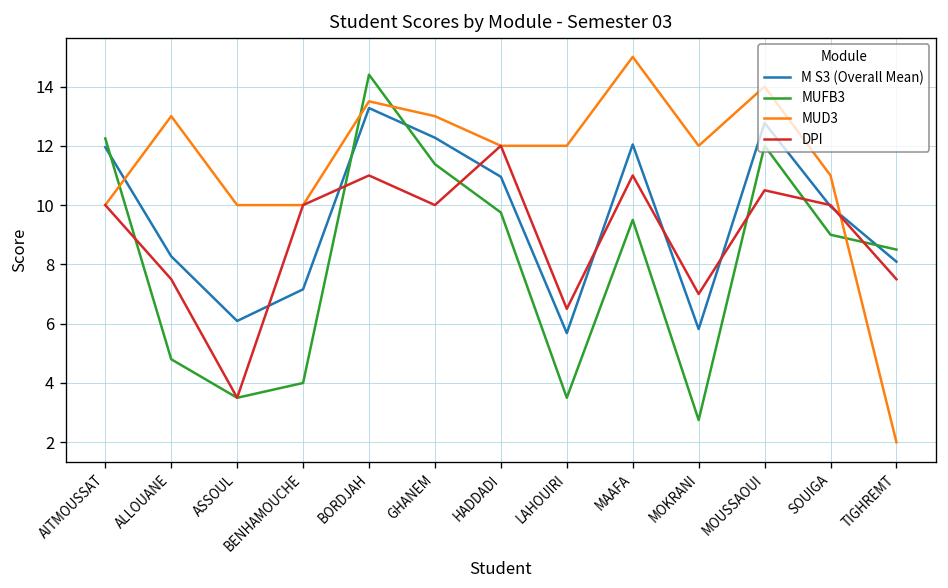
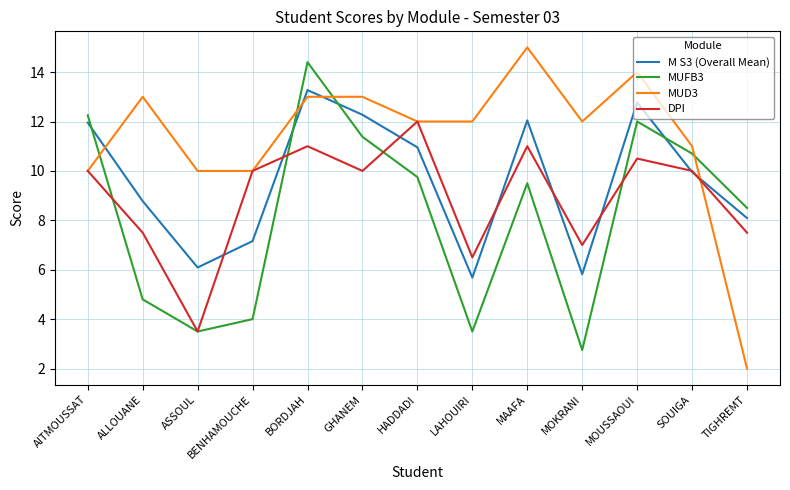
M S3 (Overall Mean), ALLOUANE: 8.3 -> 8.8
MUD3, BORDJAH: 13.5 -> 13.0
MUFB3, SOUIGA: 9.0 -> 10.7
